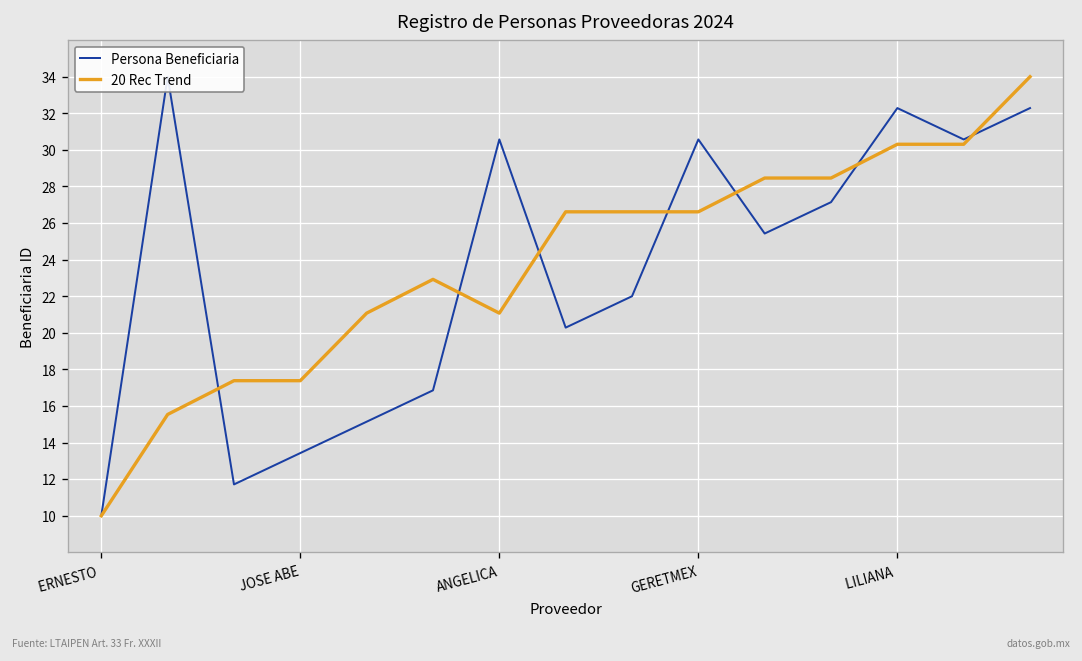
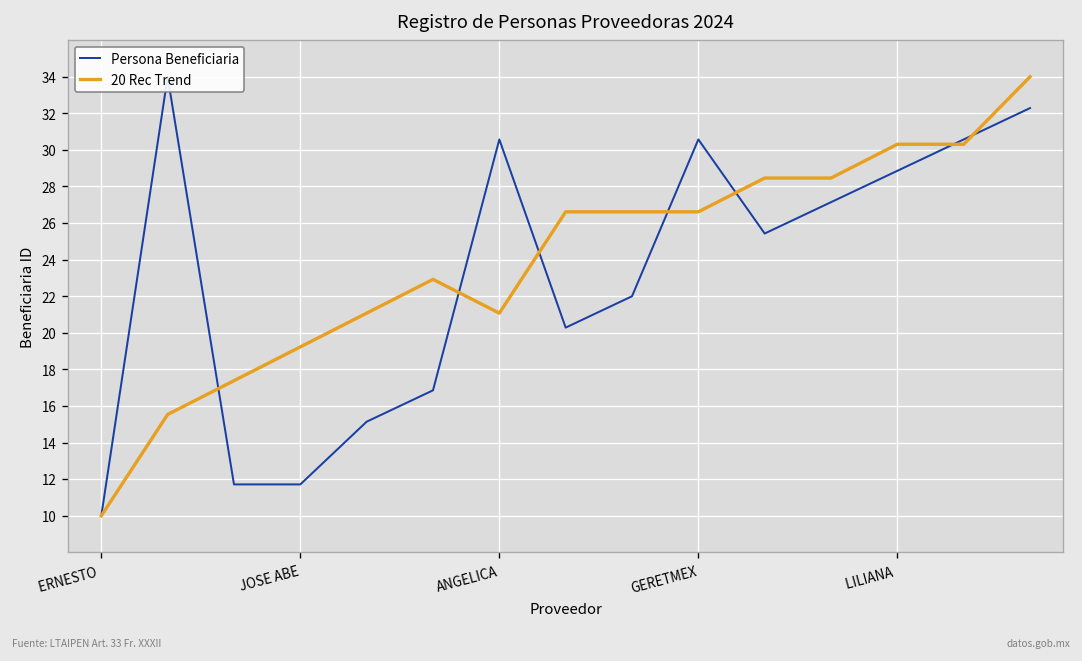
Persona Beneficiaria, JOSE ABE: 13.4 -> 11.7
20 Rec Trend, JOSE ABE: 17.4 -> 19.2
Persona Beneficiaria, LILIANA: 32.3 -> 28.9
